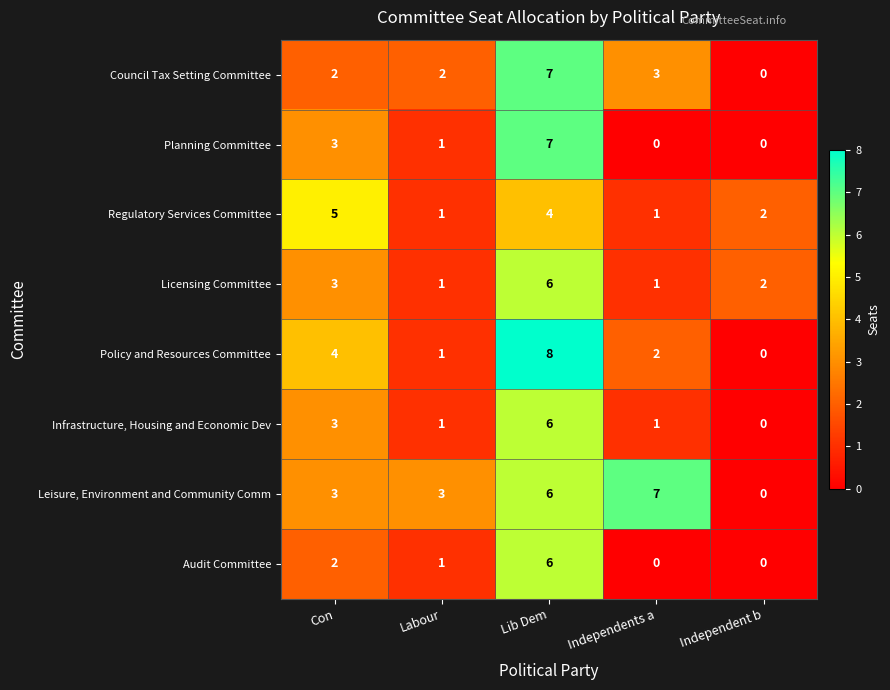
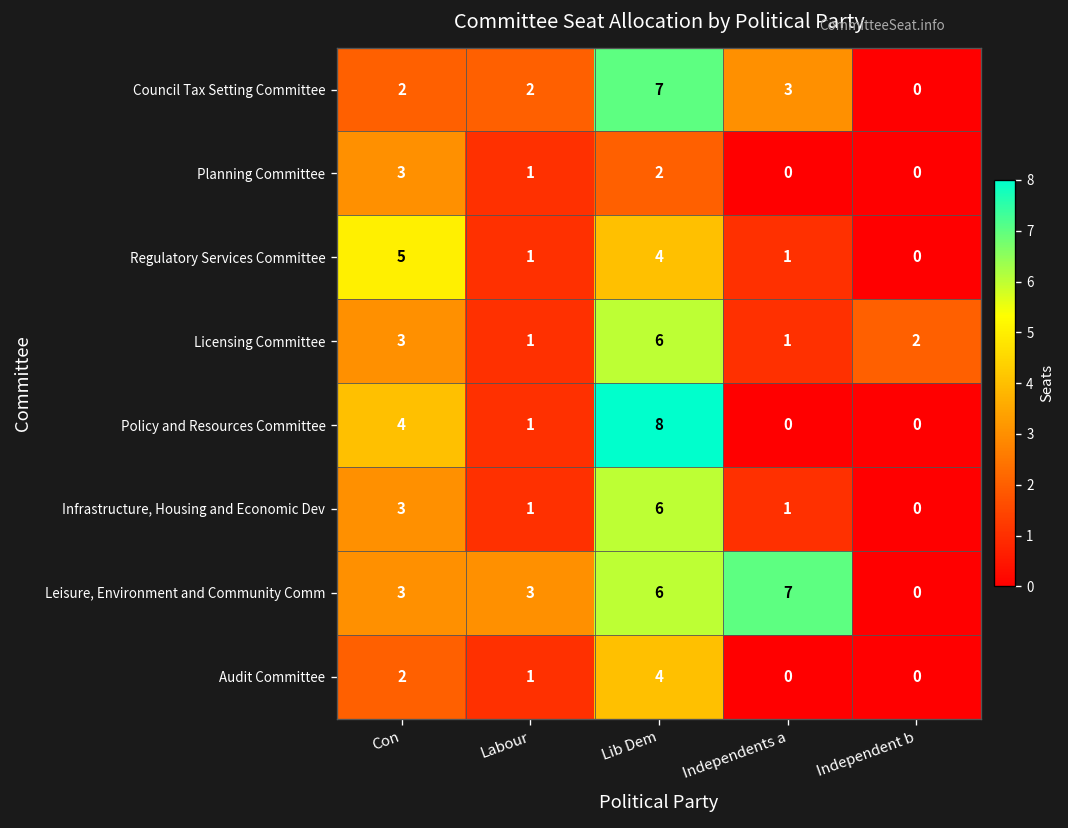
Planning Committee, Lib Dem: 7 -> 2
Regulatory Services Committee, Independent b: 2 -> 0
Policy and Resources Committee, Independents a: 2 -> 0
Audit Committee, Lib Dem: 6 -> 4
